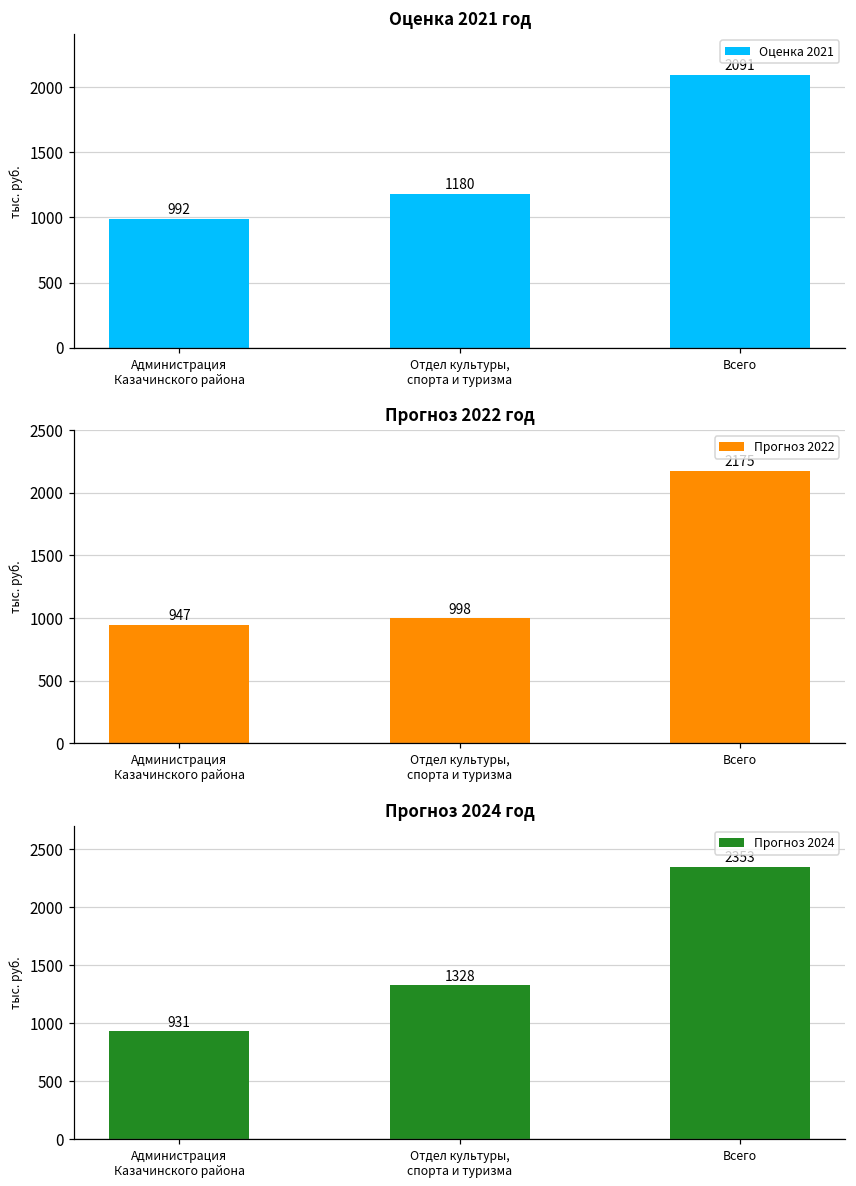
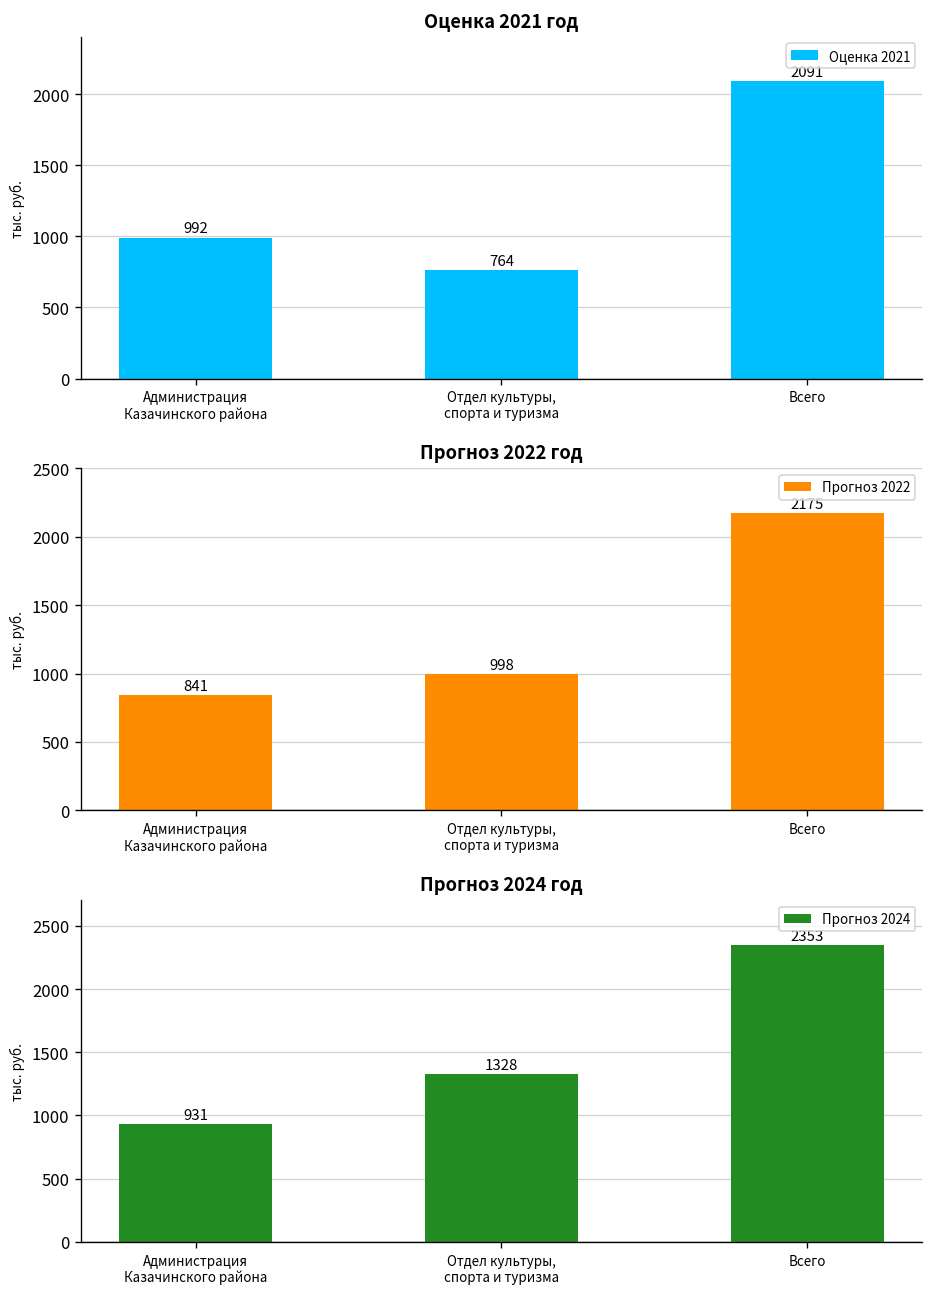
Оценка 2021 год, Отдел культуры, спорта и туризма: 1180 -> 764
Прогноз 2022 год, Администрация Казачинского района: 947 -> 841
